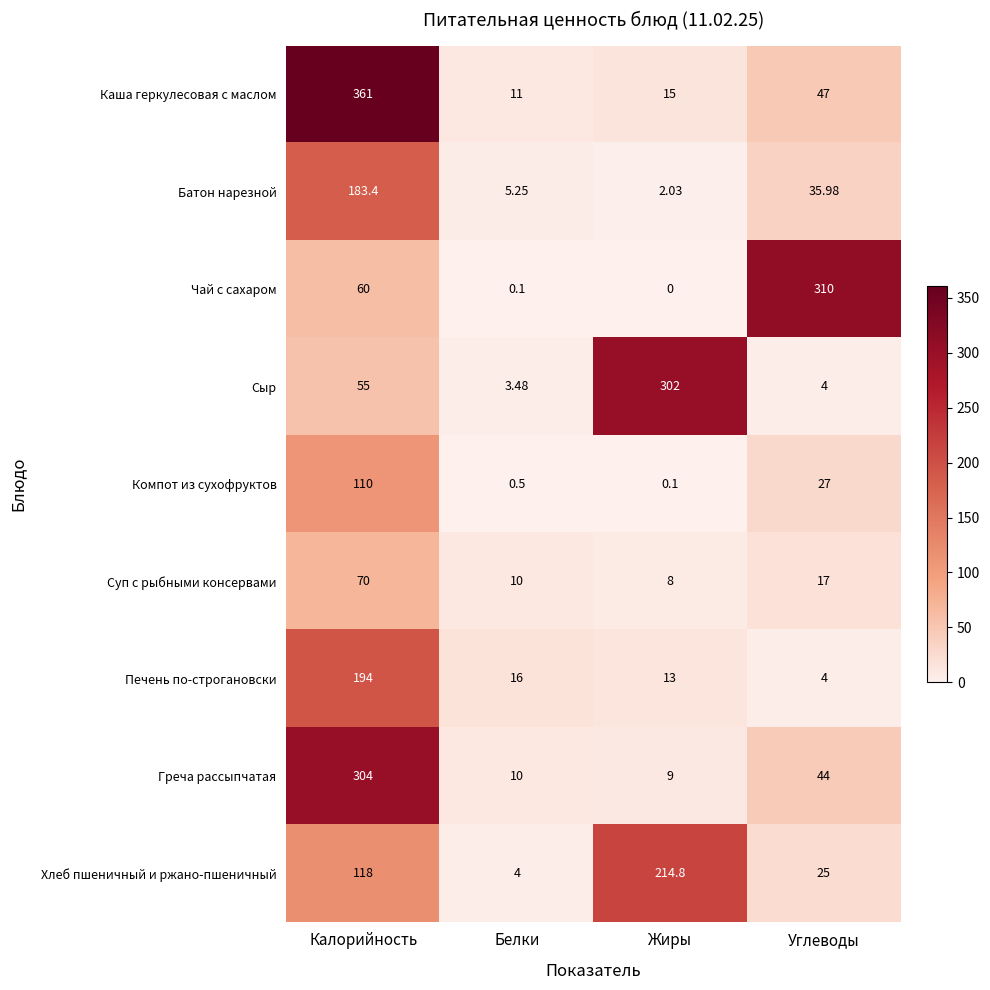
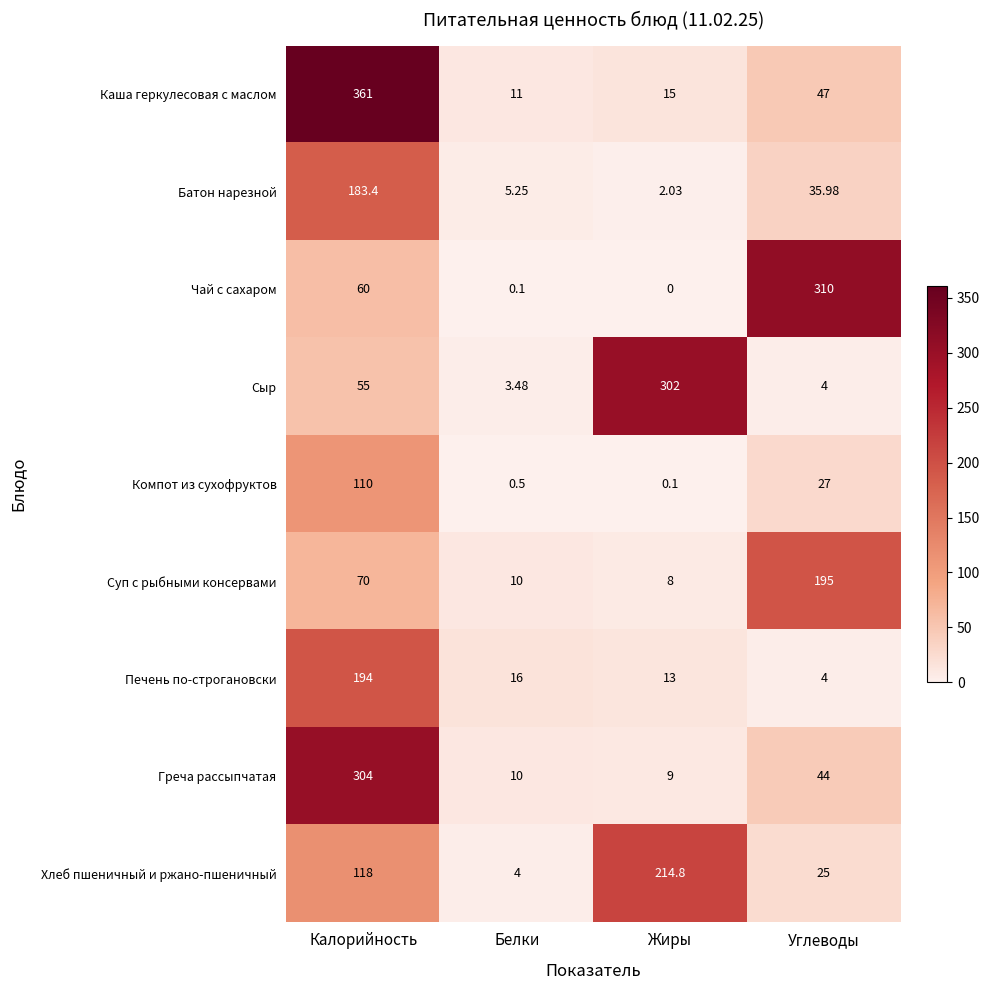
Суп с рыбными консервами, Углеводы: 17 -> 195
